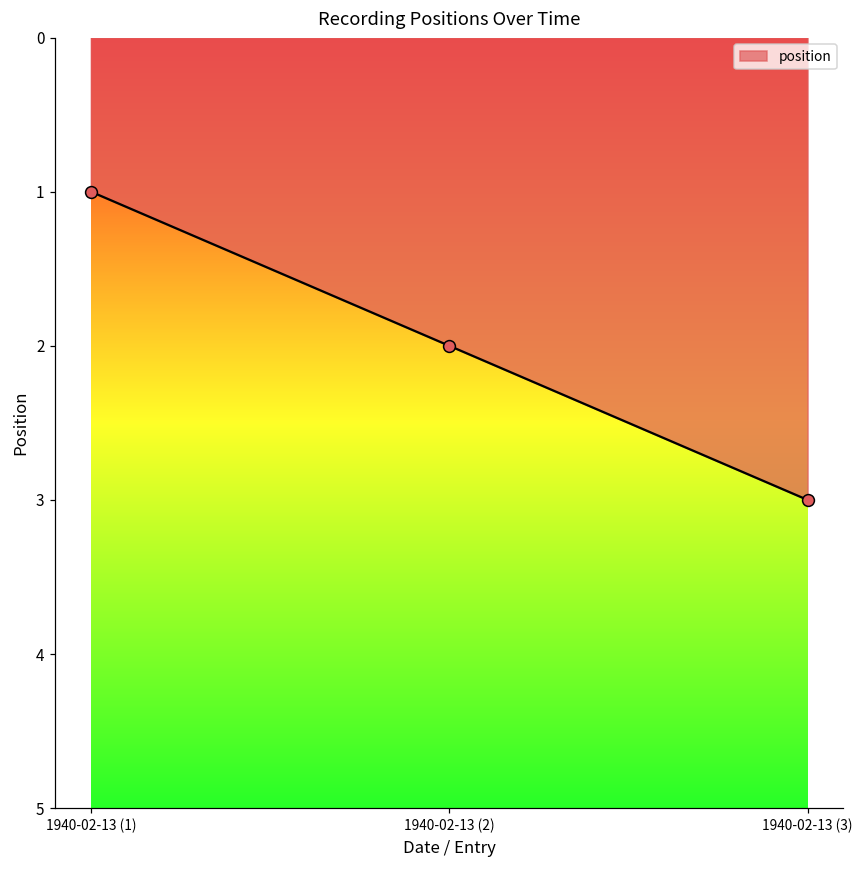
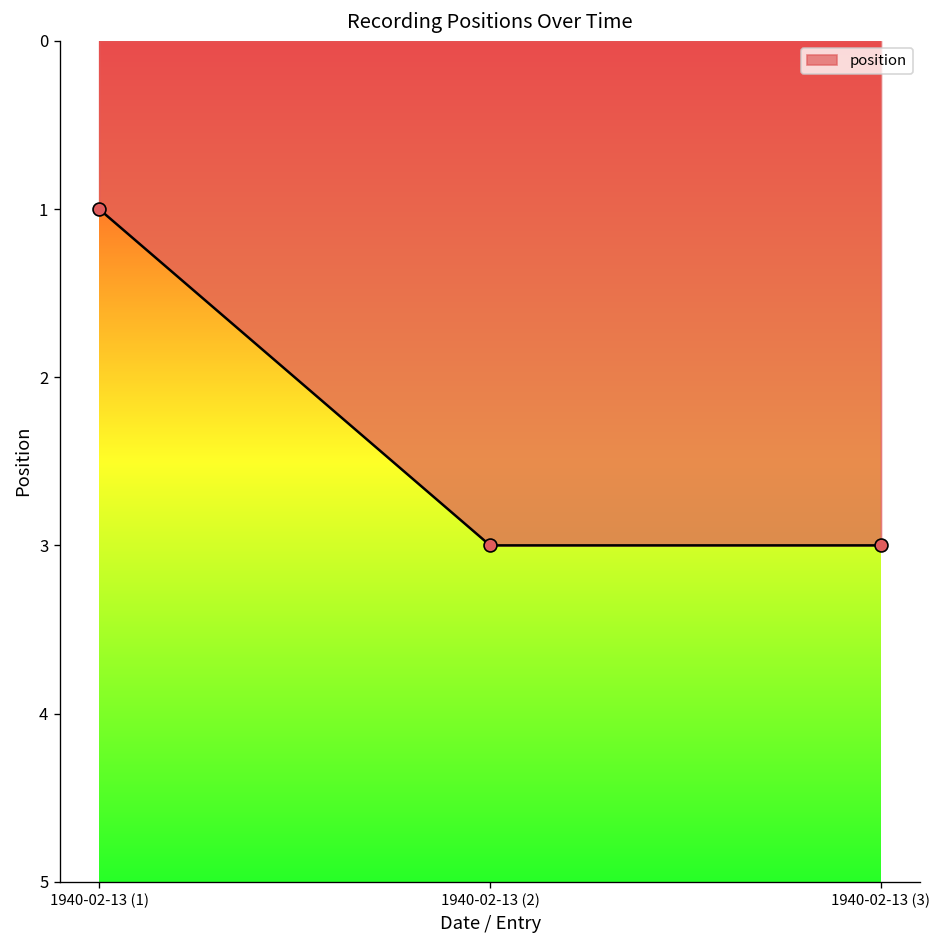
1940-02-13 (2): 2 -> 3
